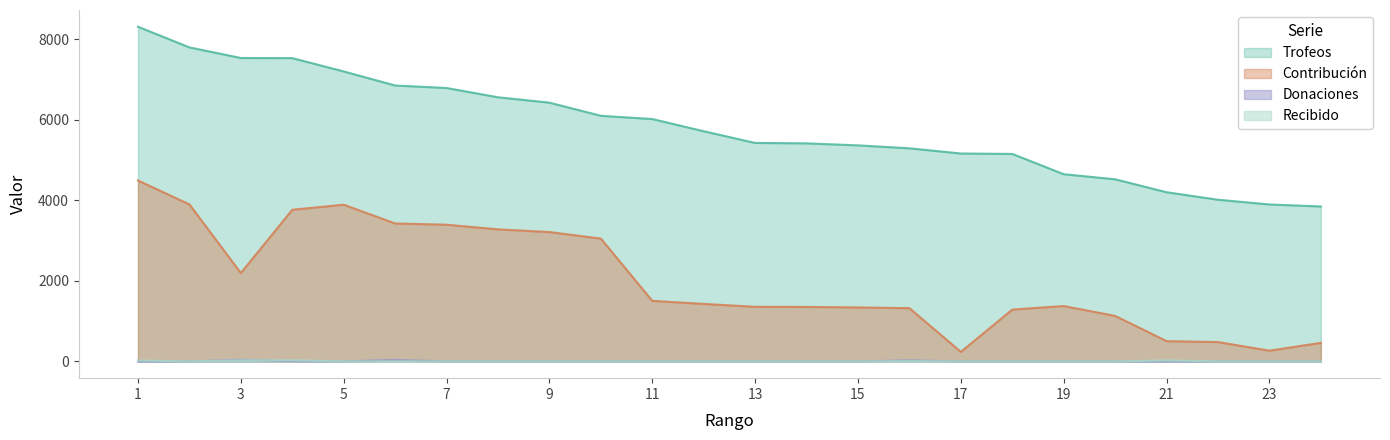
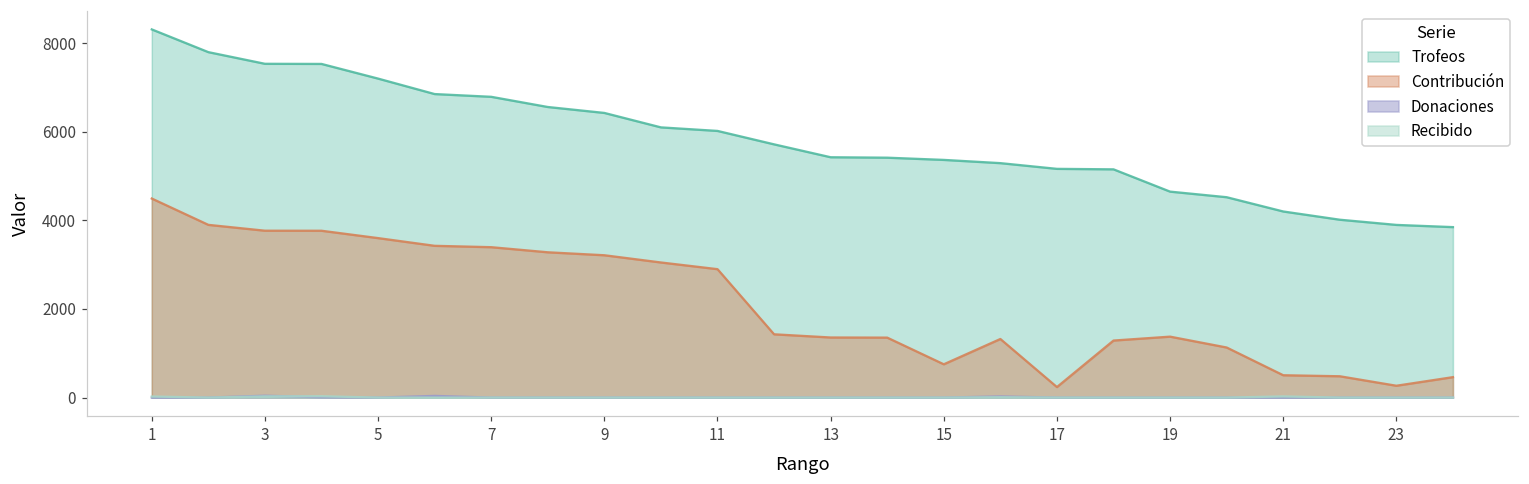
Contribución, 3: 2200 -> 3800
Contribución, 5: 3900 -> 3600
Contribución, 11: 1500 -> 2900
Contribución, 15: 1300 -> 800
